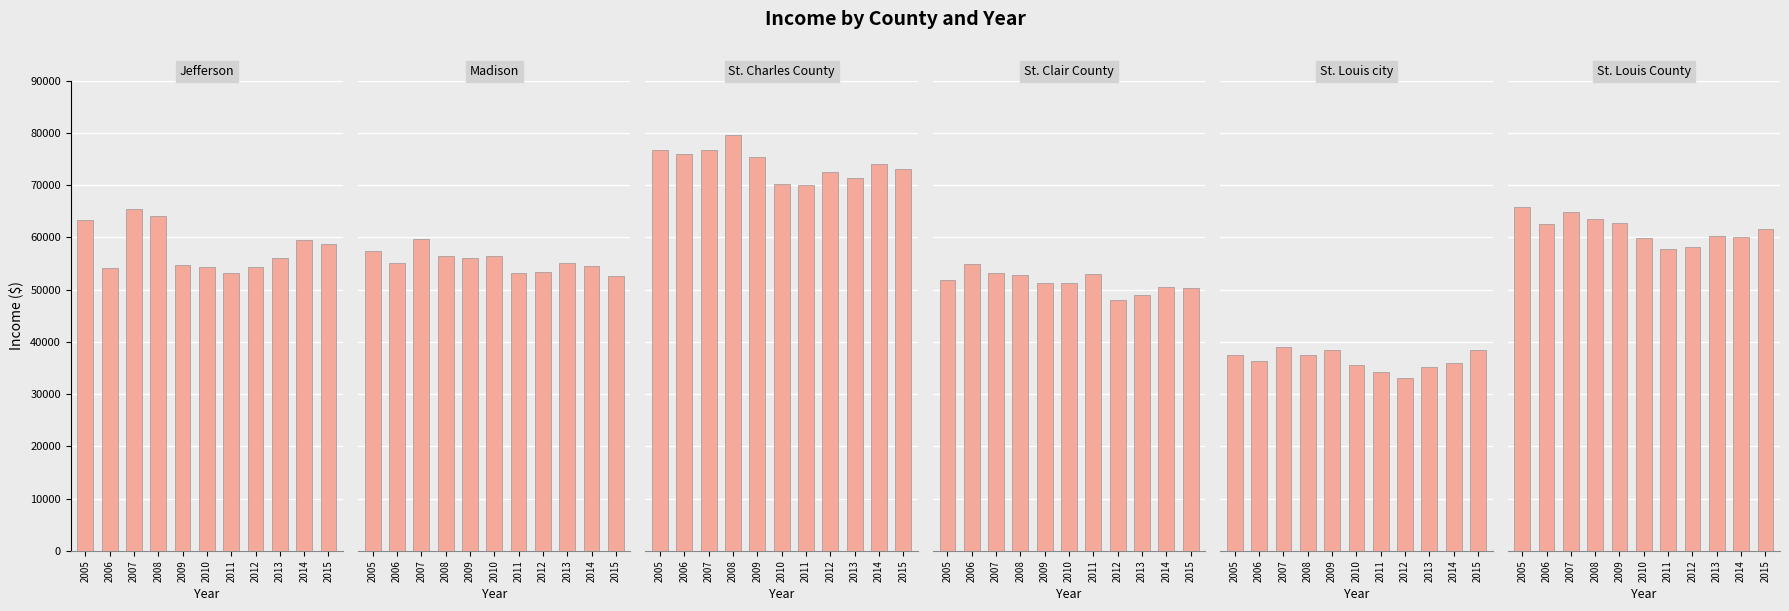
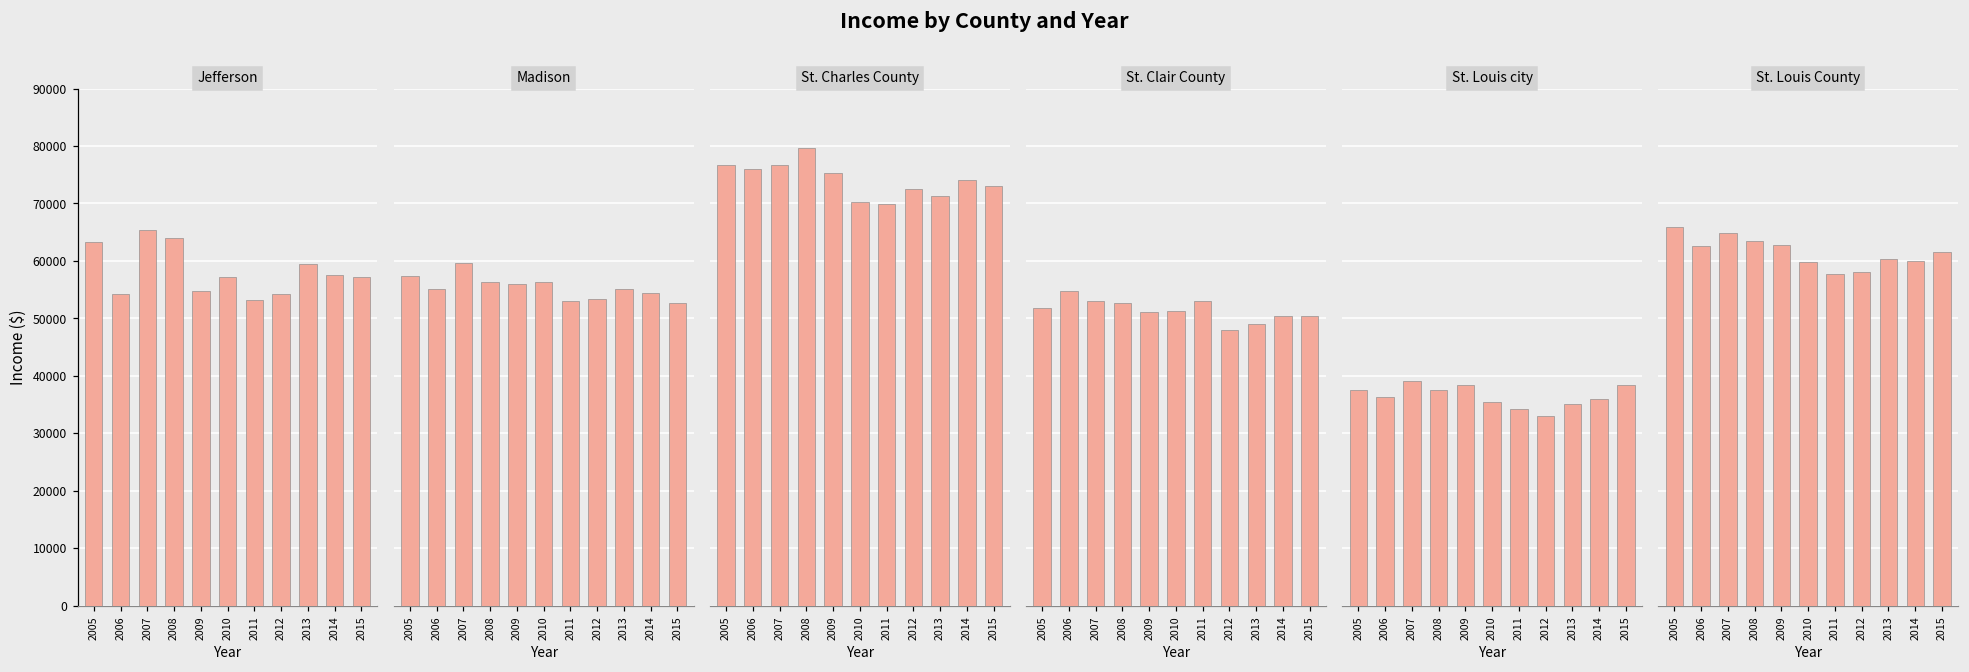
Jefferson, 2010: 54000 -> 57000
Jefferson, 2013: 56000 -> 59000
Jefferson, 2014: 59000 -> 57000
Jefferson, 2015: 59000 -> 57000
